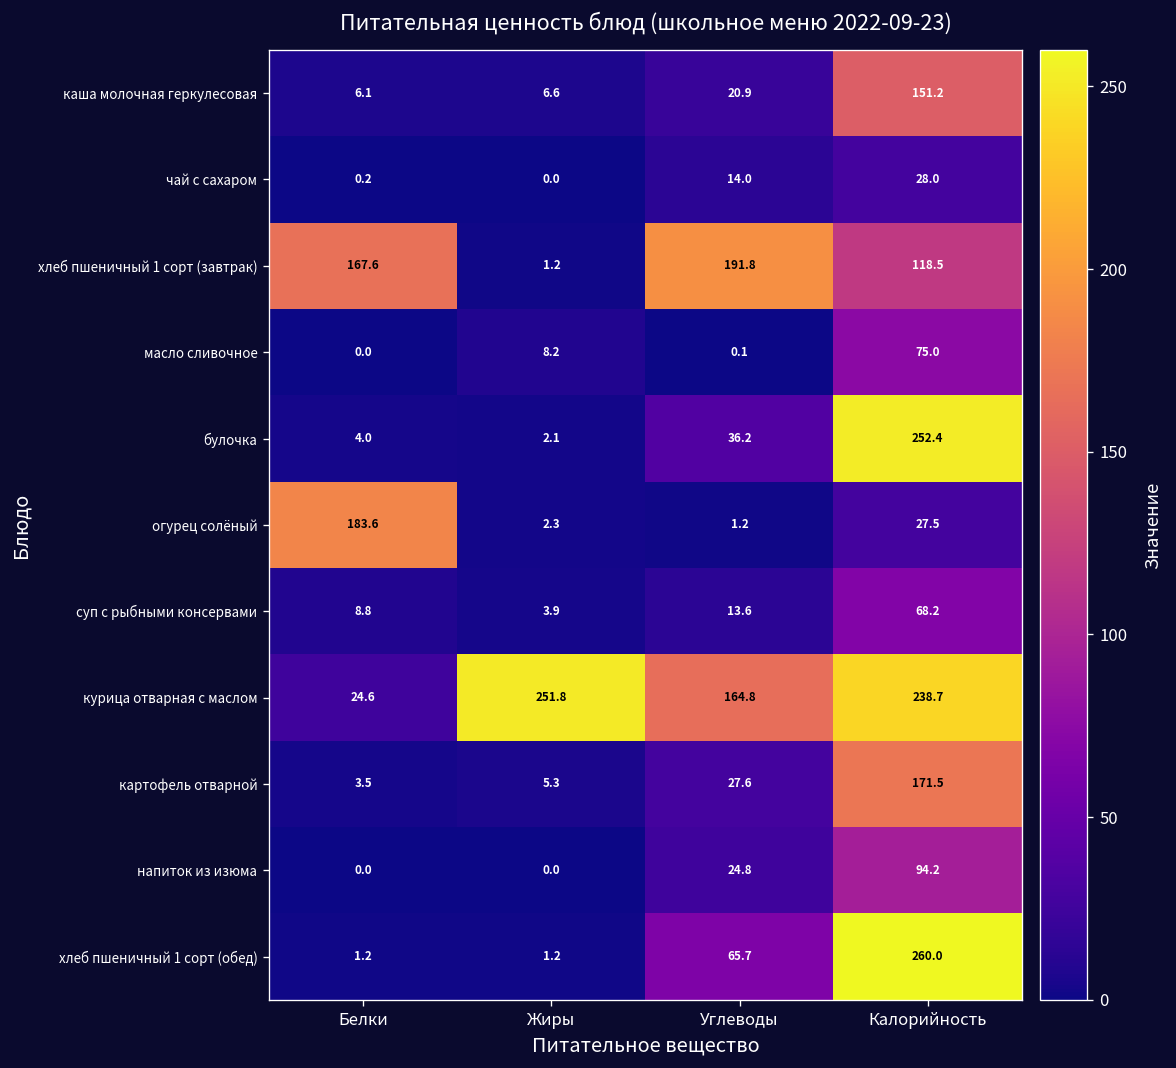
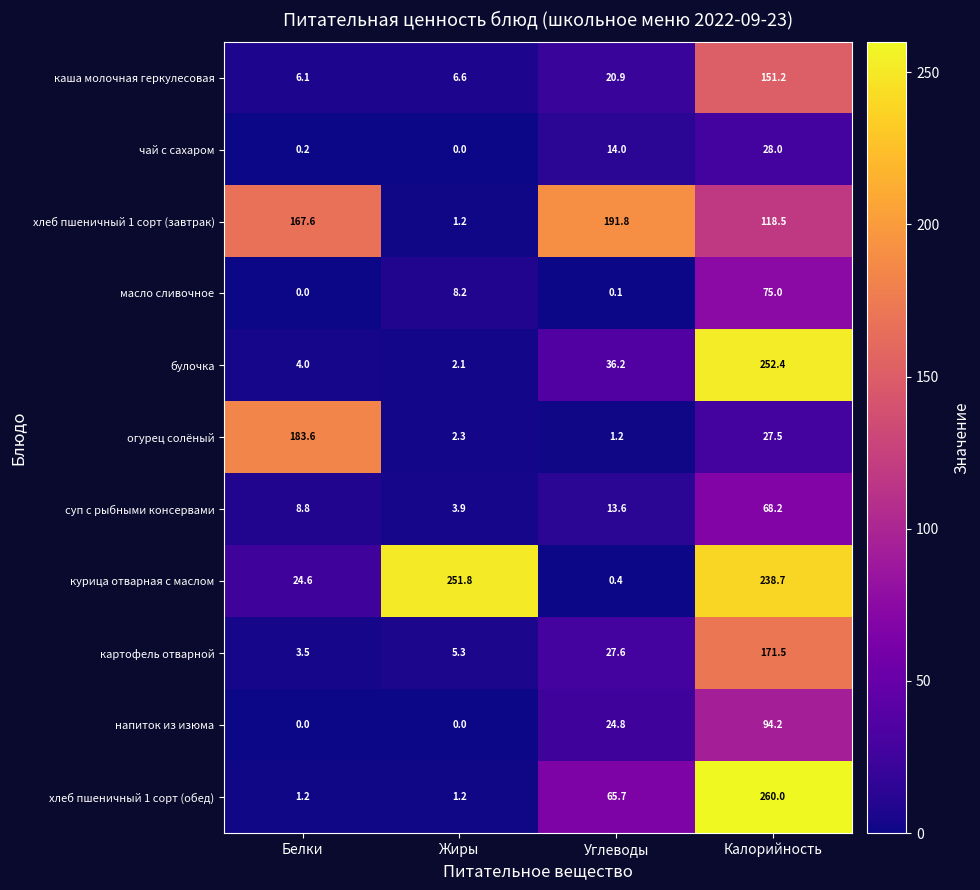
курица отварная с маслом, Углеводы: 164.8 -> 0.4
